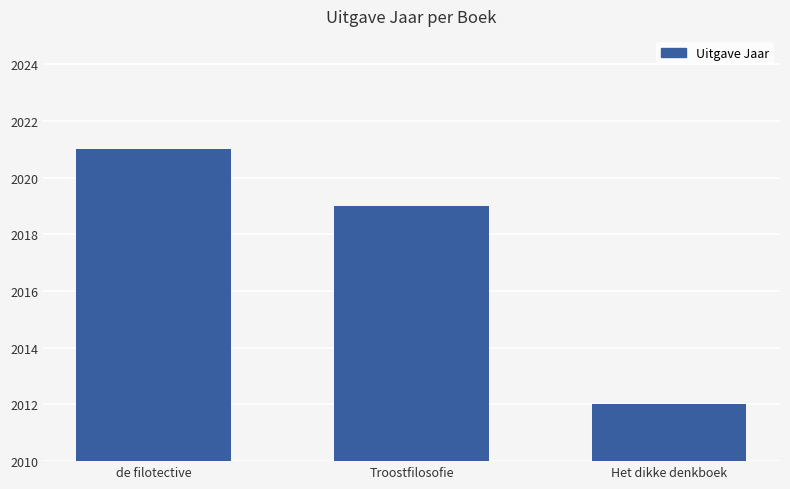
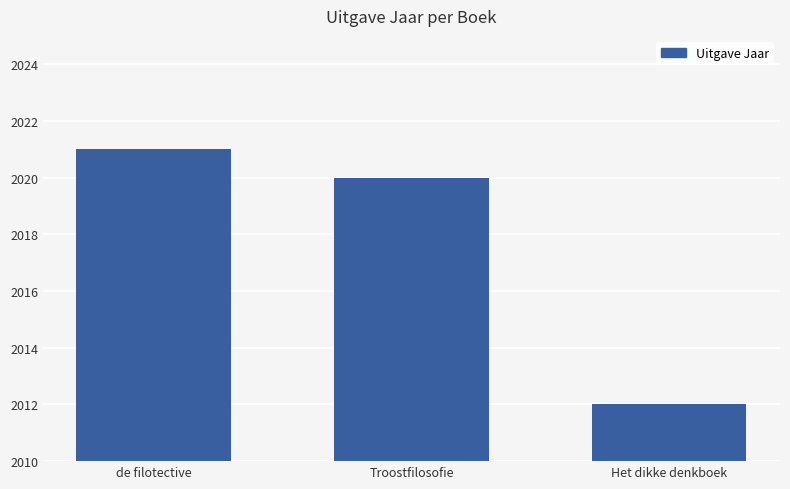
Troostfilosofie: 2019 -> 2020
